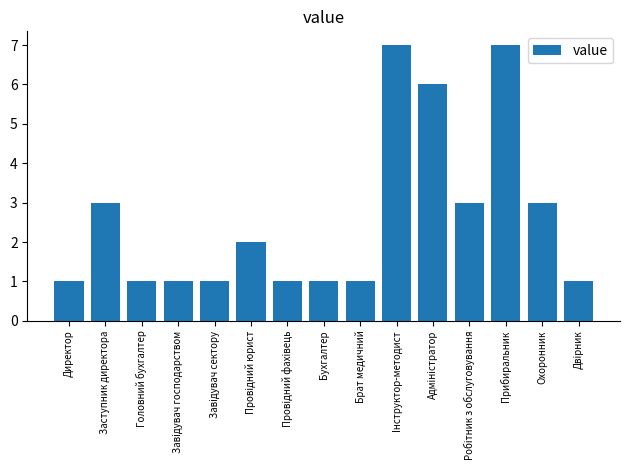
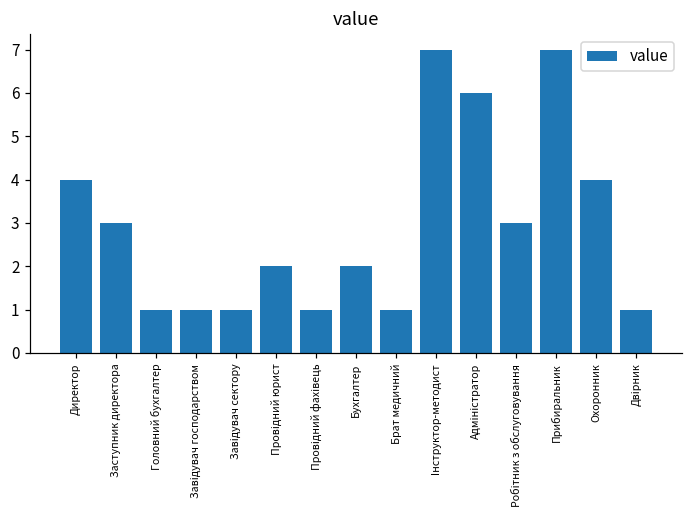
Директор: 1 -> 4
Бухгалтер: 1 -> 2
Охоронник: 3 -> 4
